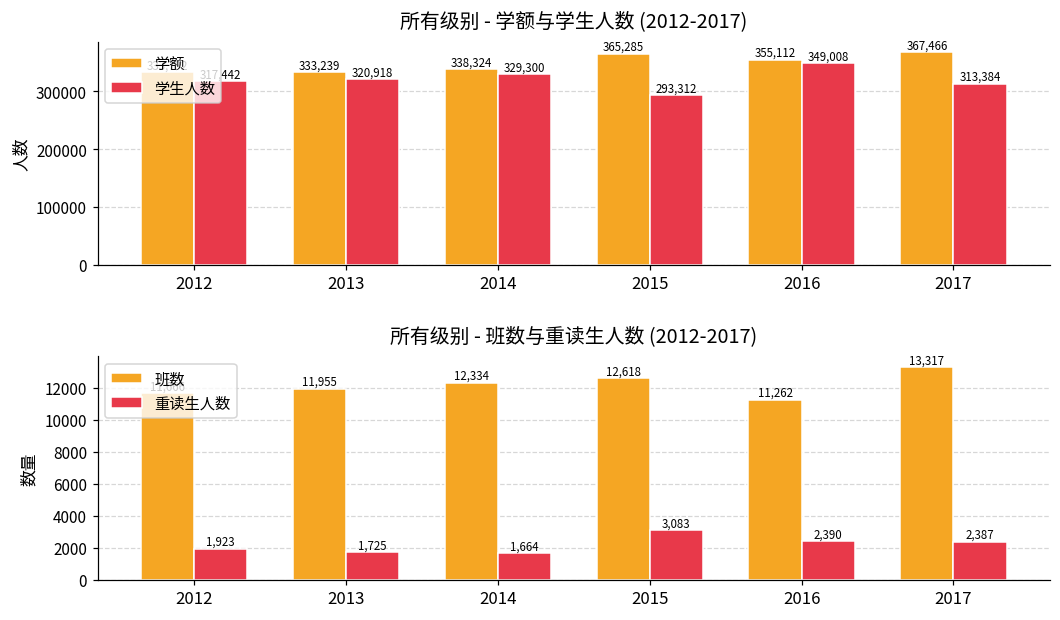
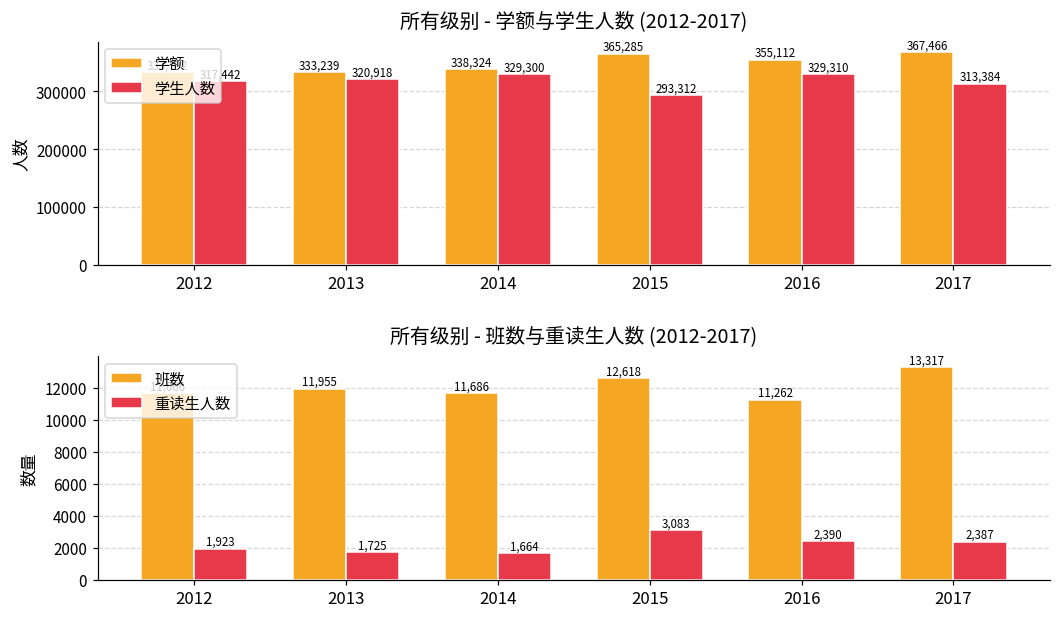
所有级别 - 学额与学生人数 (2012-2017), 学生人数, 2016: 349,008 -> 329,310
所有级别 - 班数与重读生人数 (2012-2017), 班数, 2014: 12,334 -> 11,686
